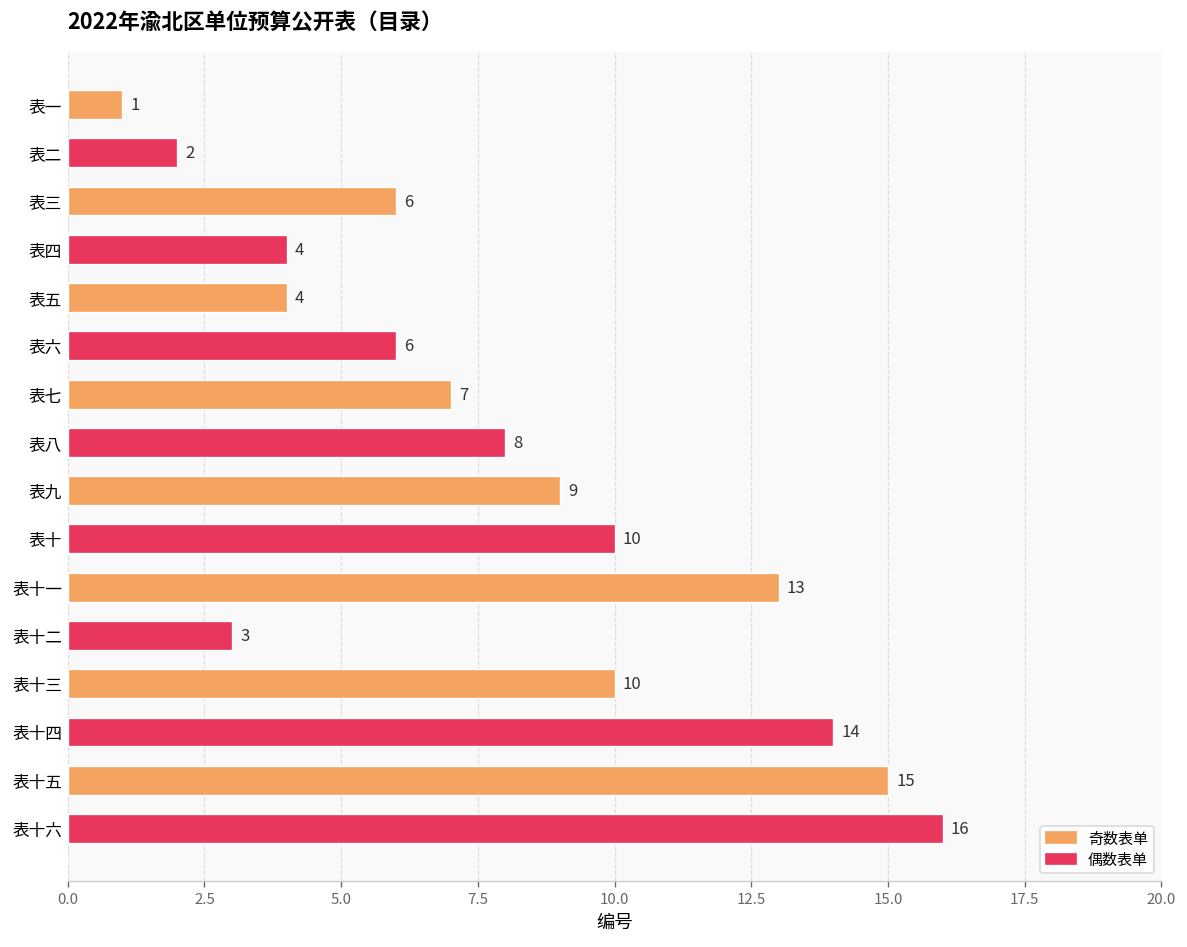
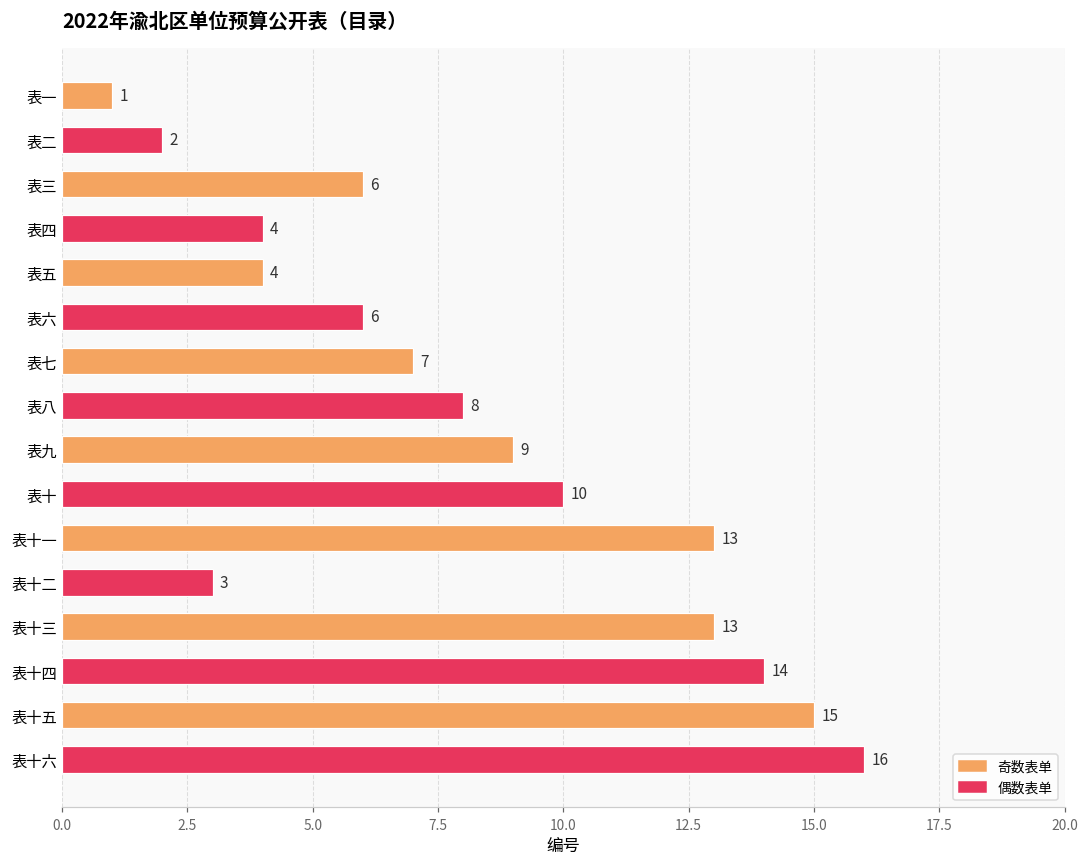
表十三: 10 -> 13
